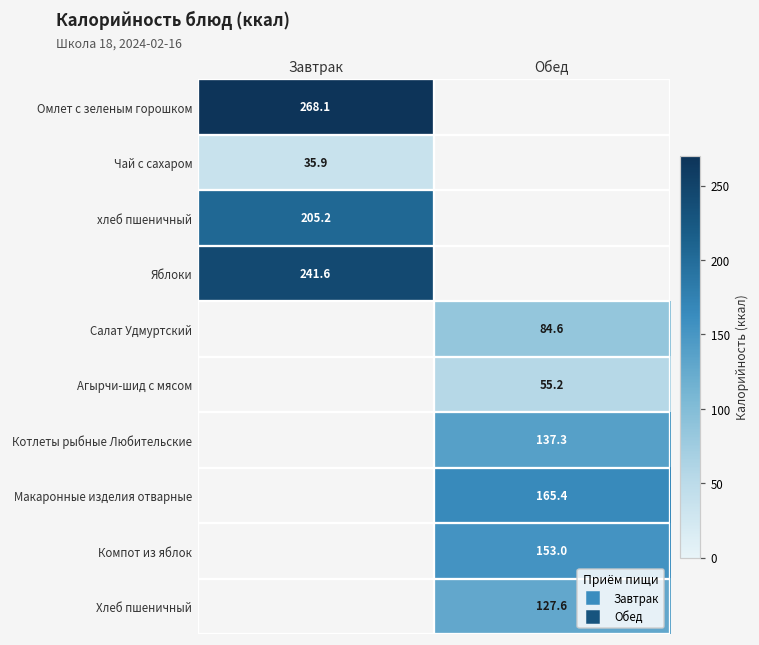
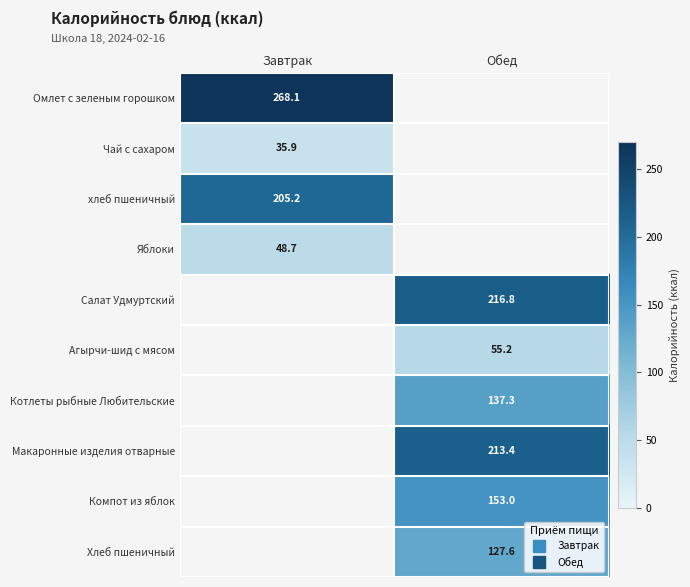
Яблоки, Завтрак: 241.6 -> 48.7
Салат Удмуртский, Обед: 84.6 -> 216.8
Макаронные изделия отварные, Обед: 165.4 -> 213.4
